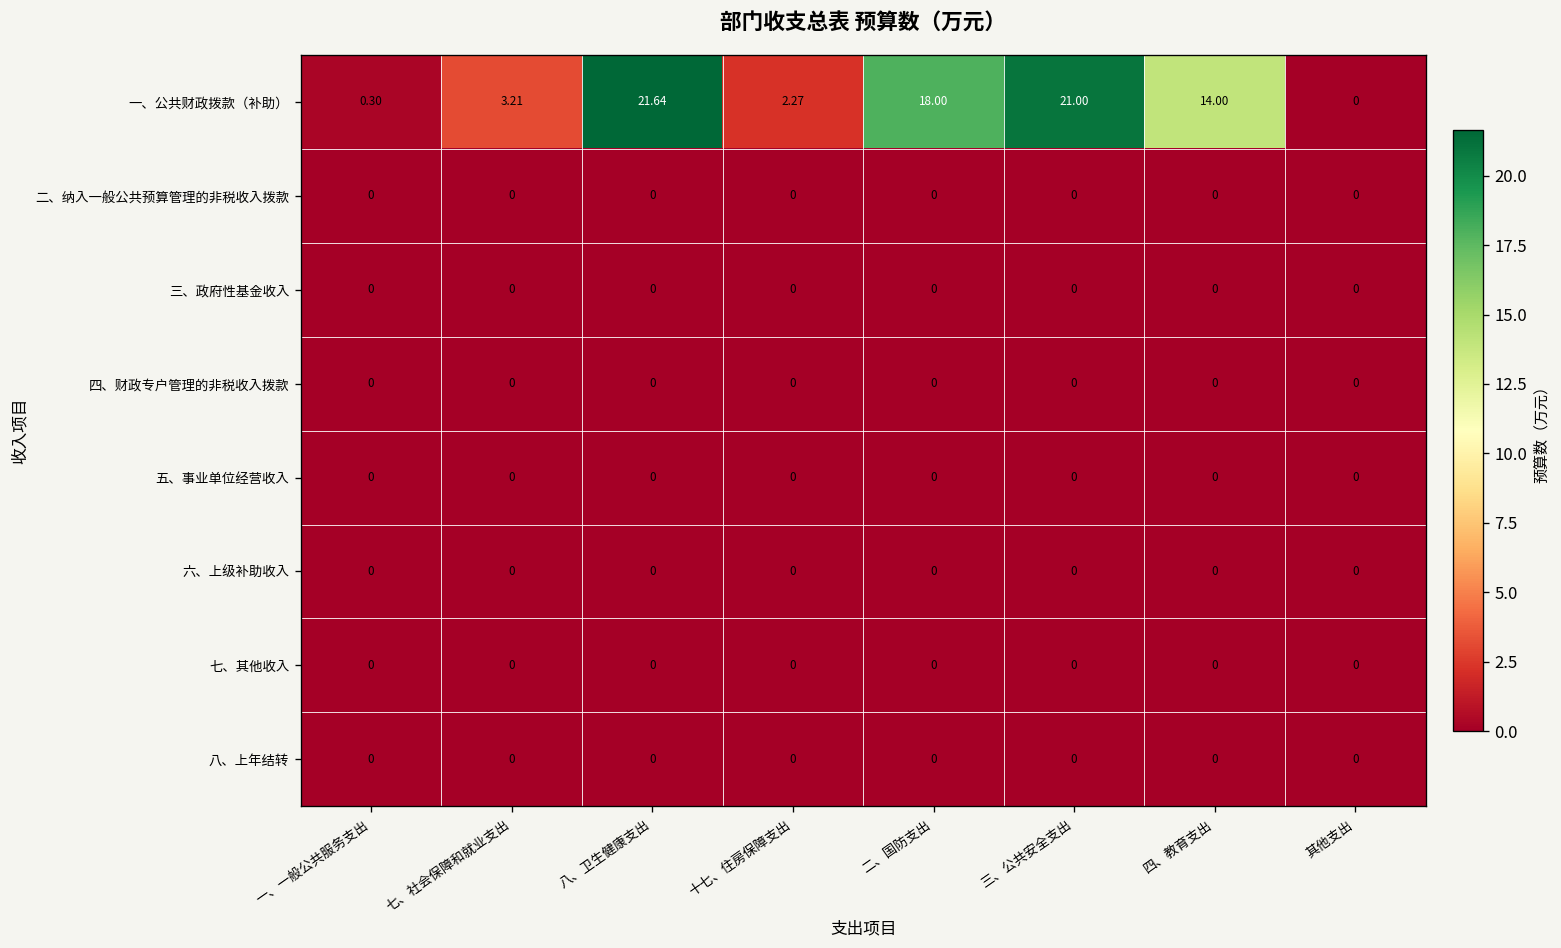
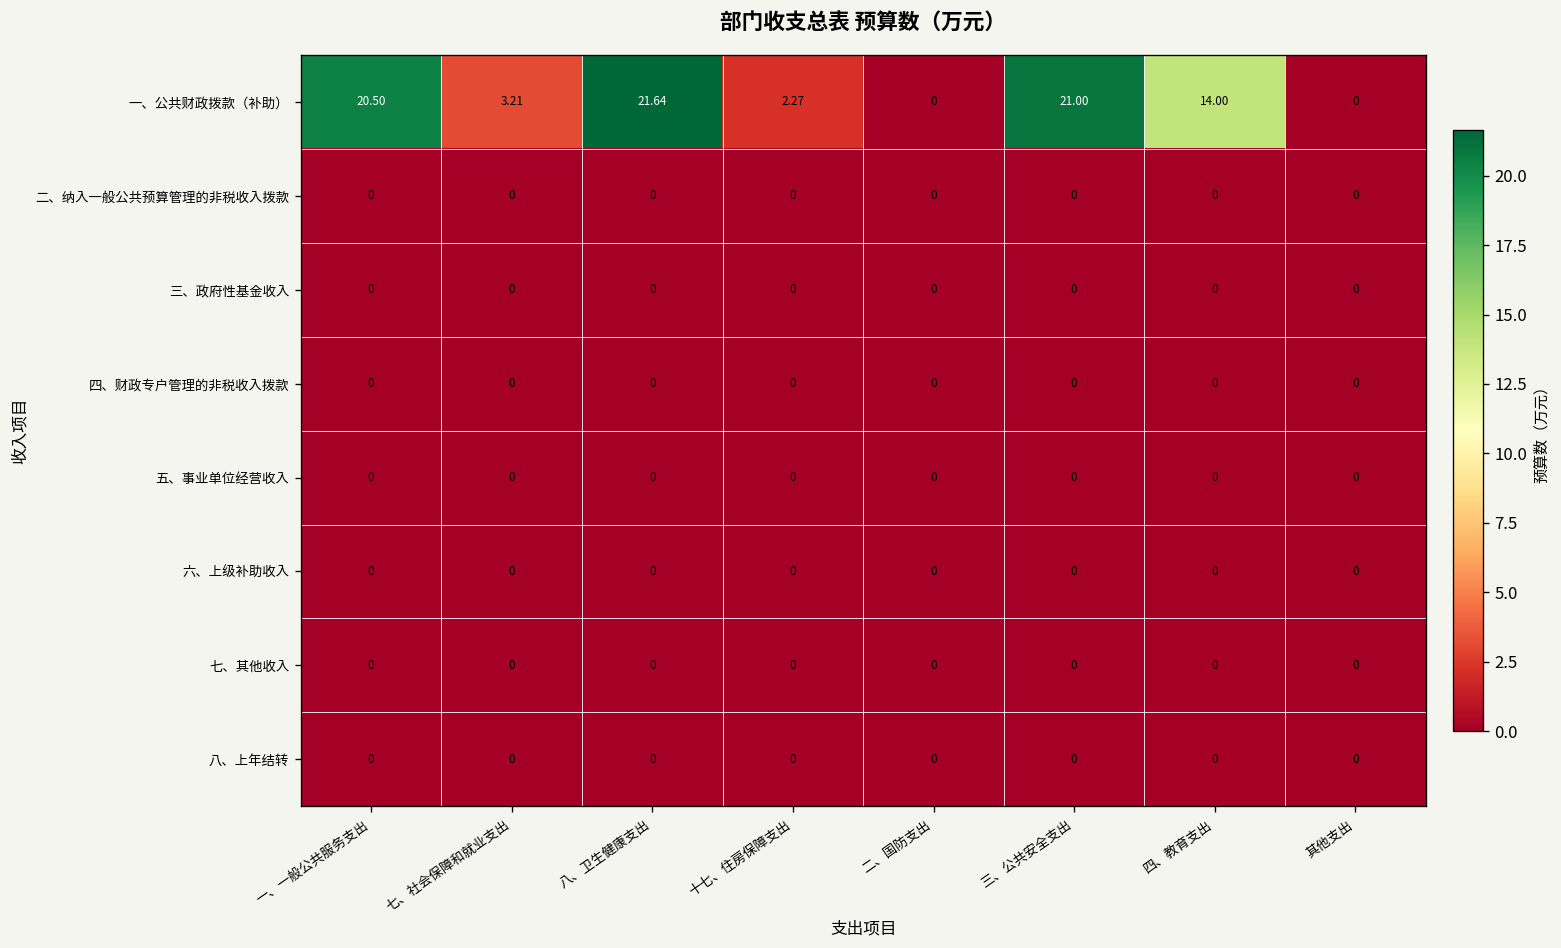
一、公共财政拨款（补助）, 一、一般公共服务支出: 0.30 -> 20.50
一、公共财政拨款（补助）, 二、国防支出: 18.00 -> 0
